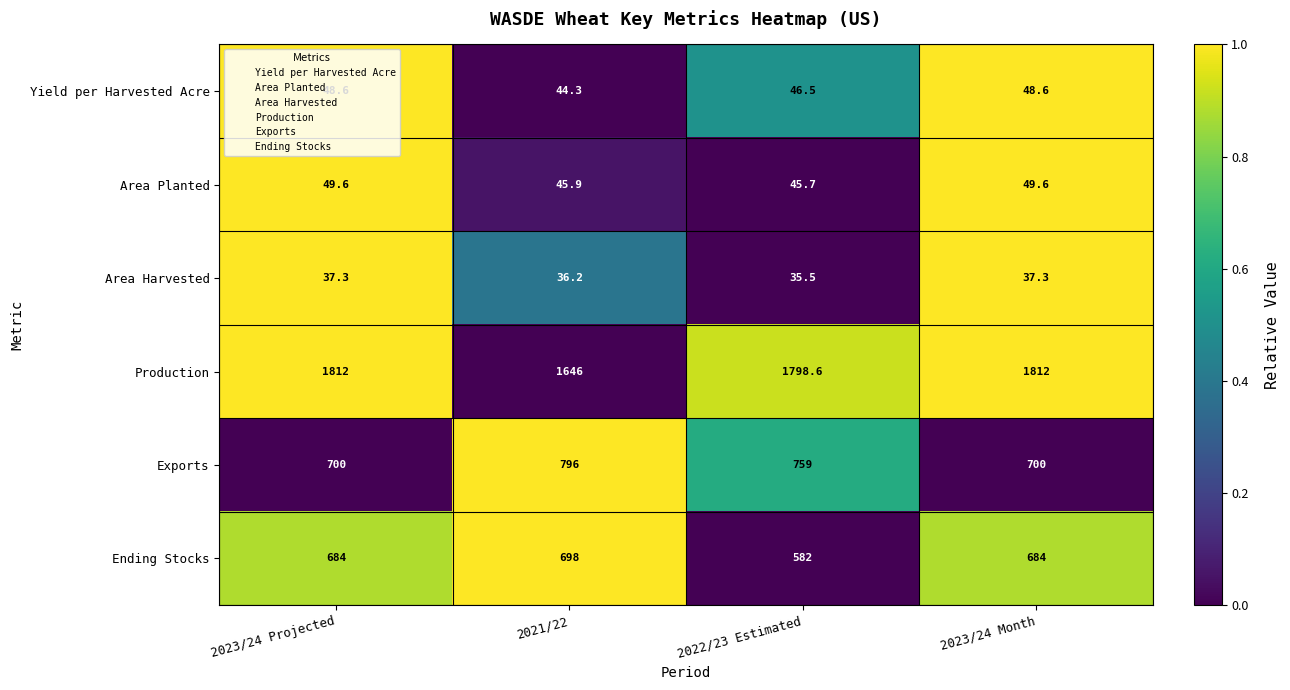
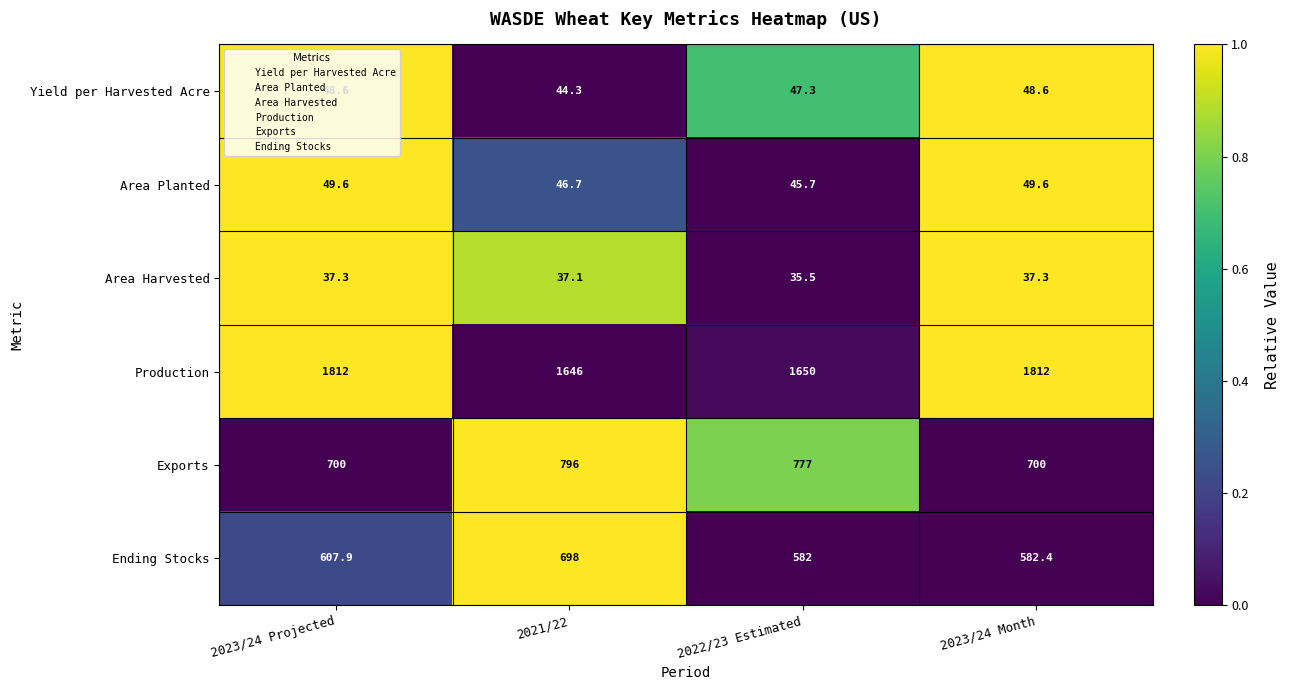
Yield per Harvested Acre, 2022/23 Estimated: 46.5 -> 47.3
Area Planted, 2021/22: 45.9 -> 46.7
Area Harvested, 2021/22: 36.2 -> 37.1
Production, 2022/23 Estimated: 1798.6 -> 1650
Exports, 2022/23 Estimated: 759 -> 777
Ending Stocks, 2023/24 Projected: 684 -> 607.9
Ending Stocks, 2023/24 Month: 684 -> 582.4
